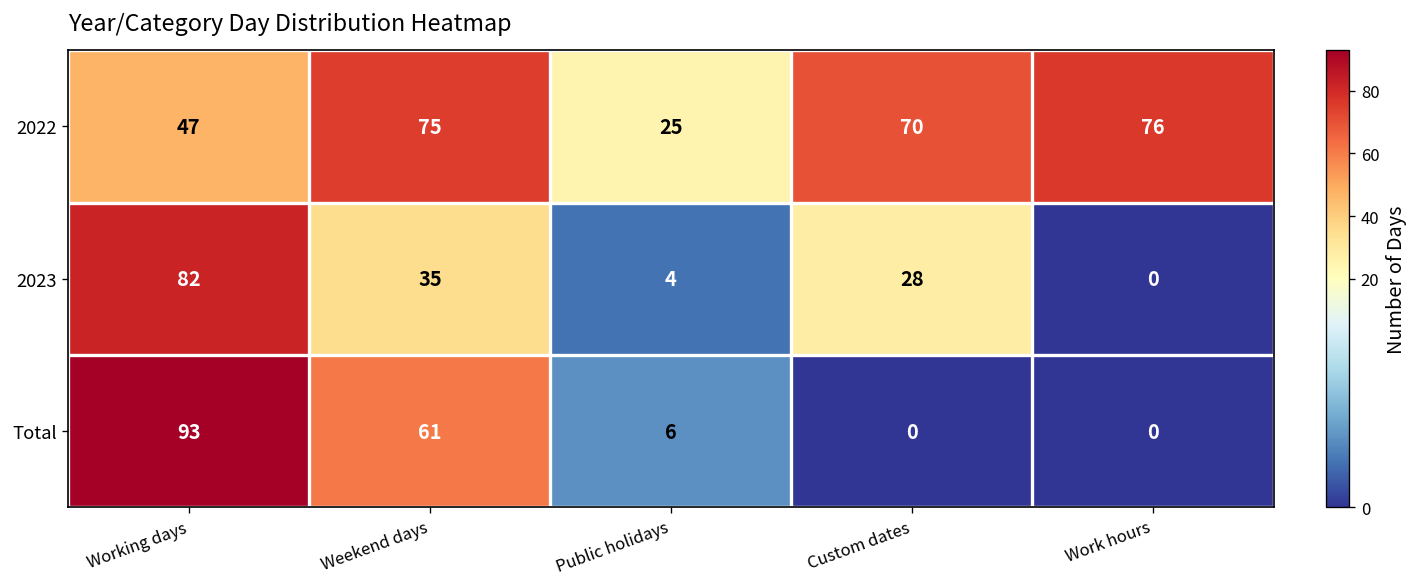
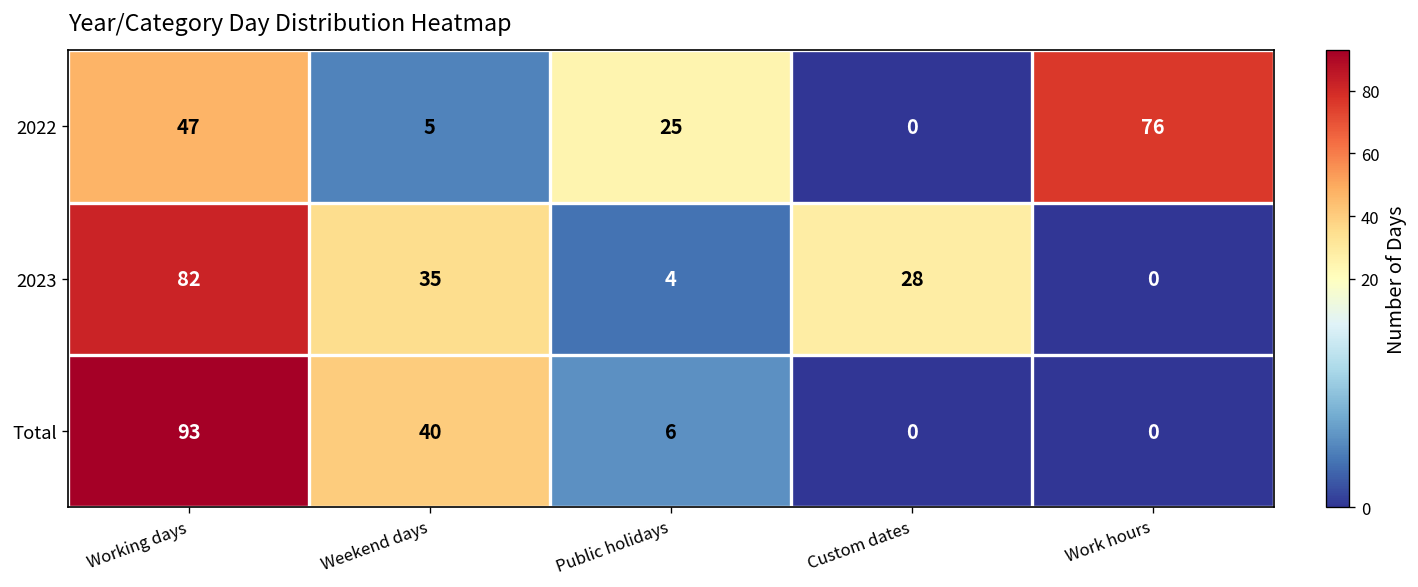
2022, Weekend days: 75 -> 5
2022, Custom dates: 70 -> 0
Total, Weekend days: 61 -> 40
